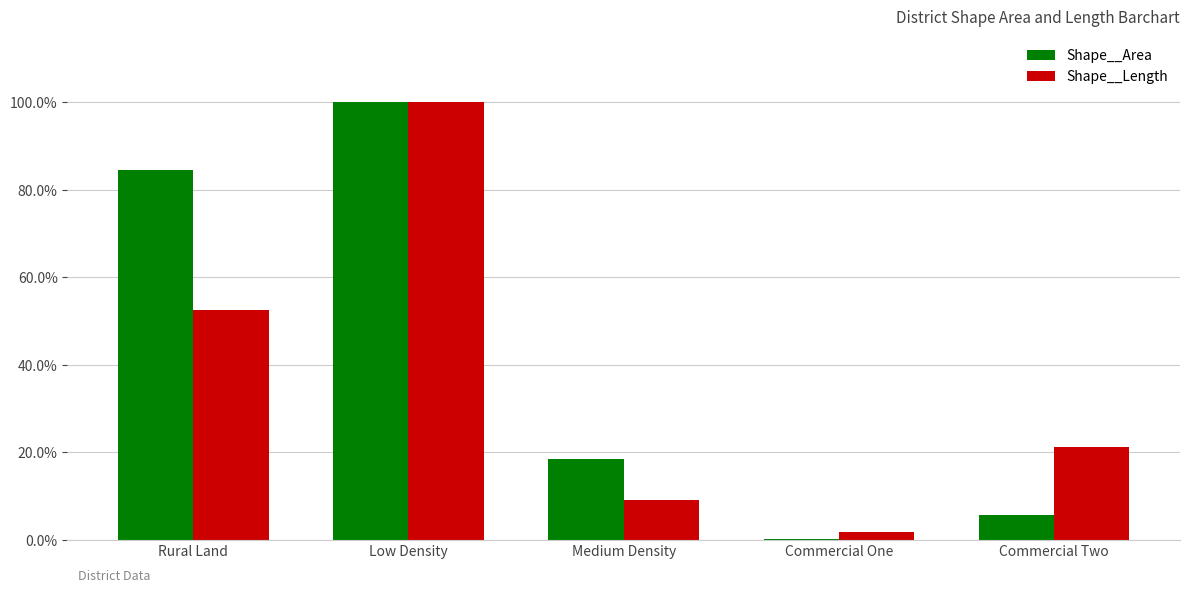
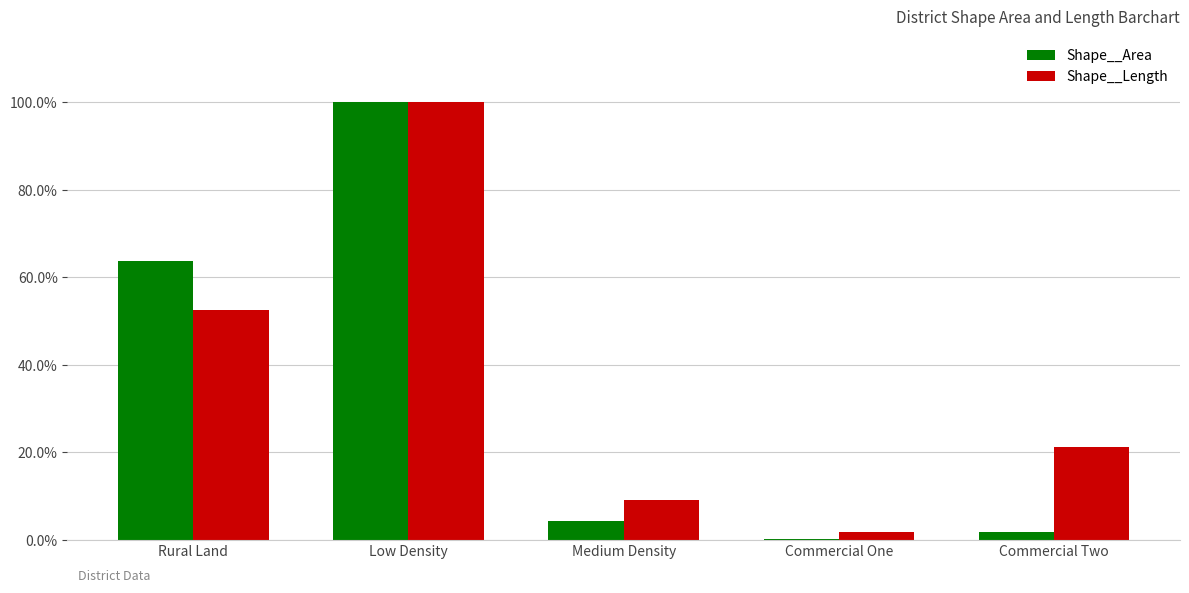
Shape__Area, Rural Land: 84% -> 64%
Shape__Area, Medium Density: 19% -> 4%
Shape__Area, Commercial Two: 6% -> 2%
